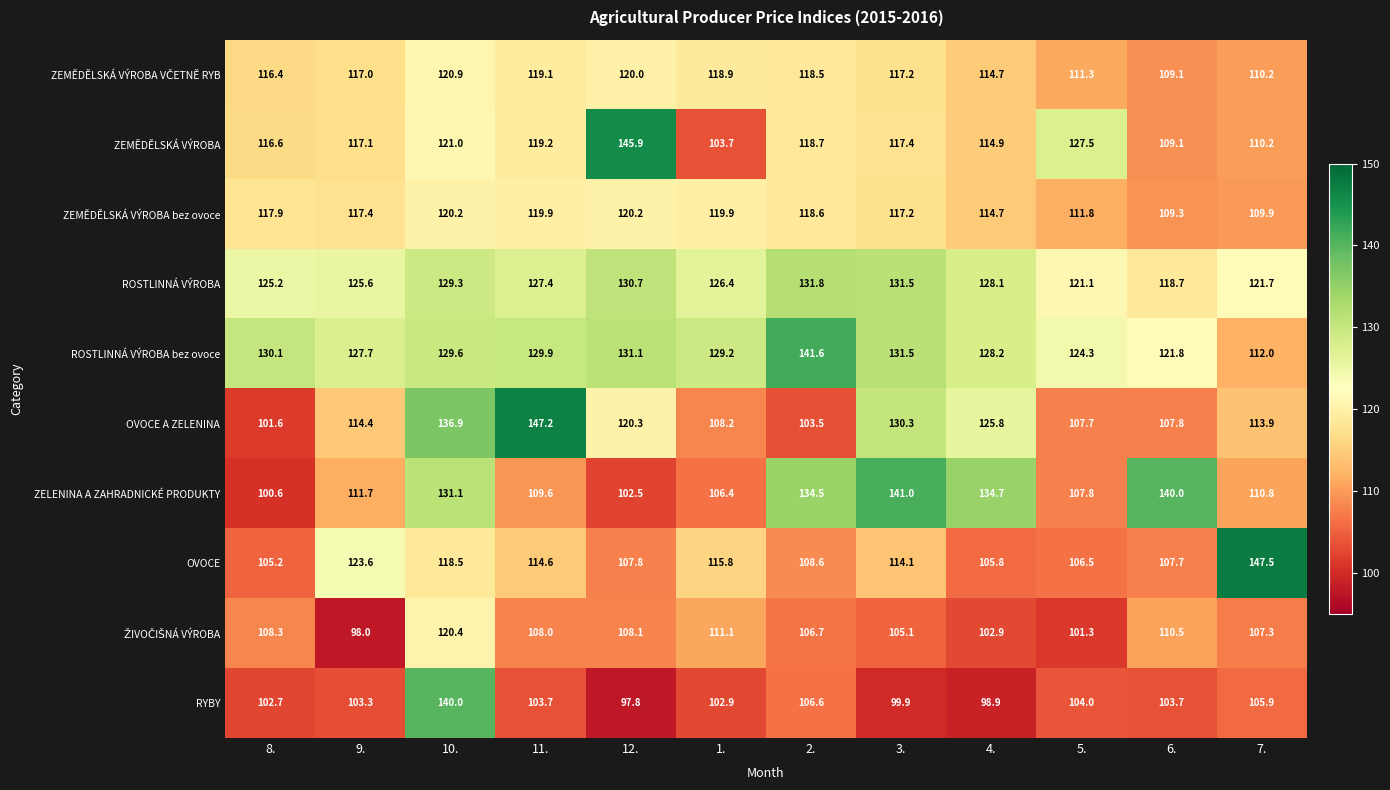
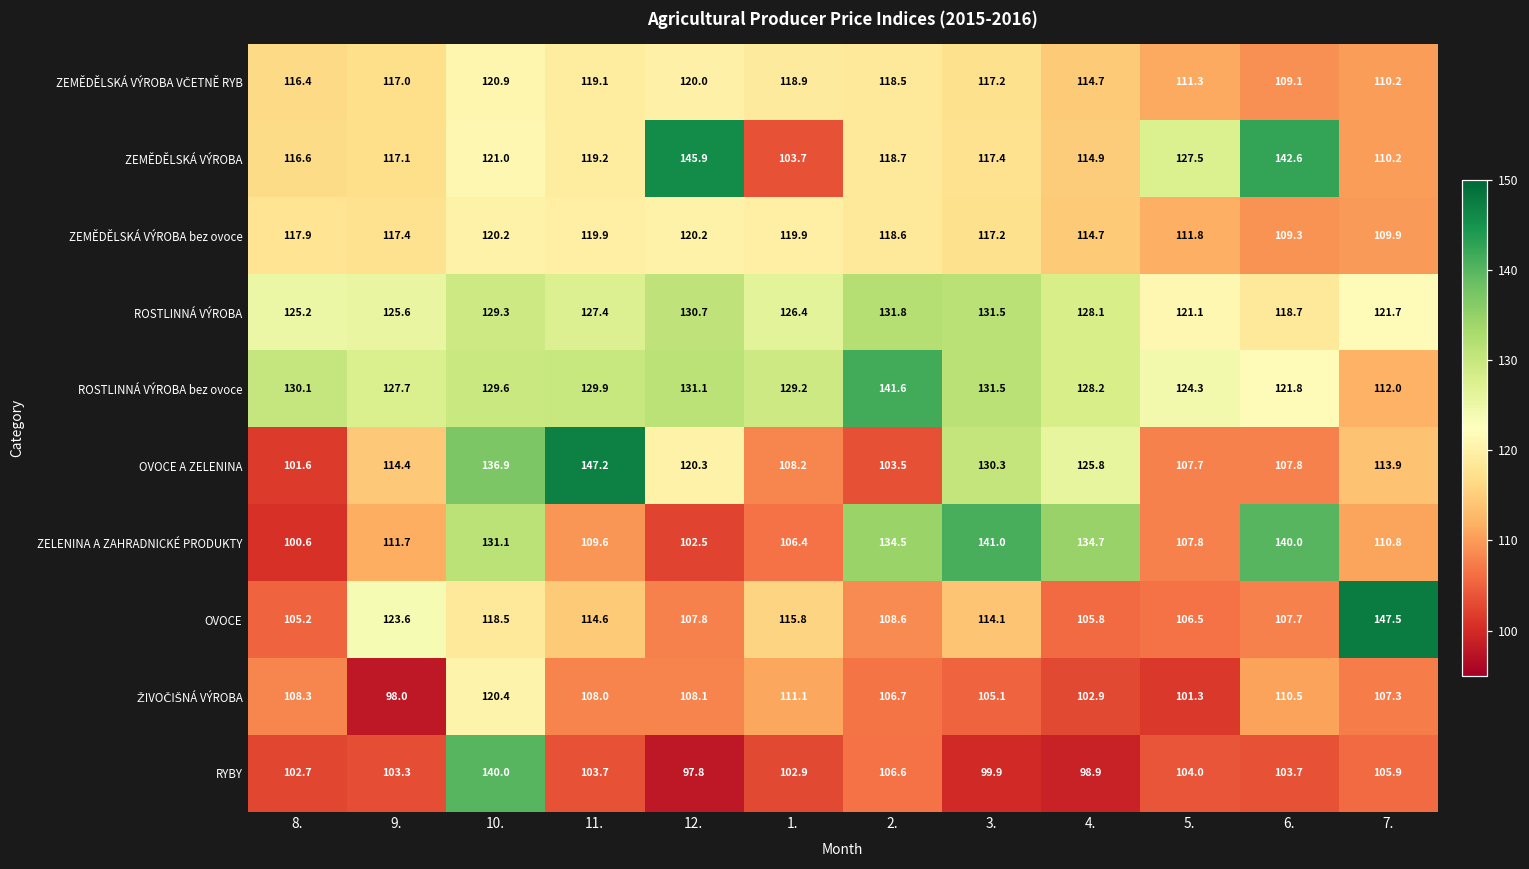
ZEMĚDĚLSKÁ VÝROBA, 6.: 109.1 -> 142.6
